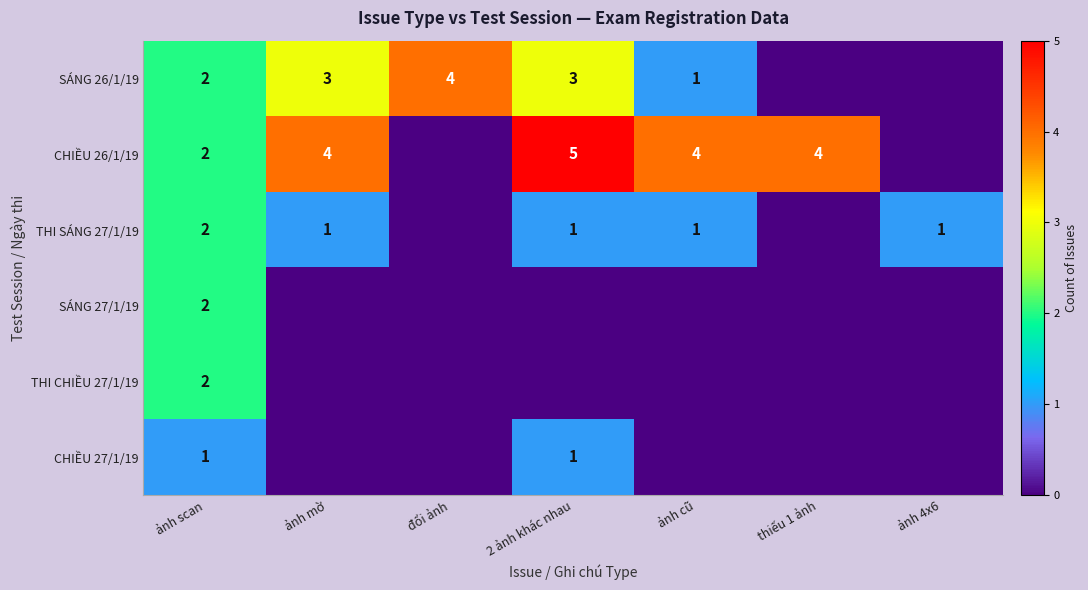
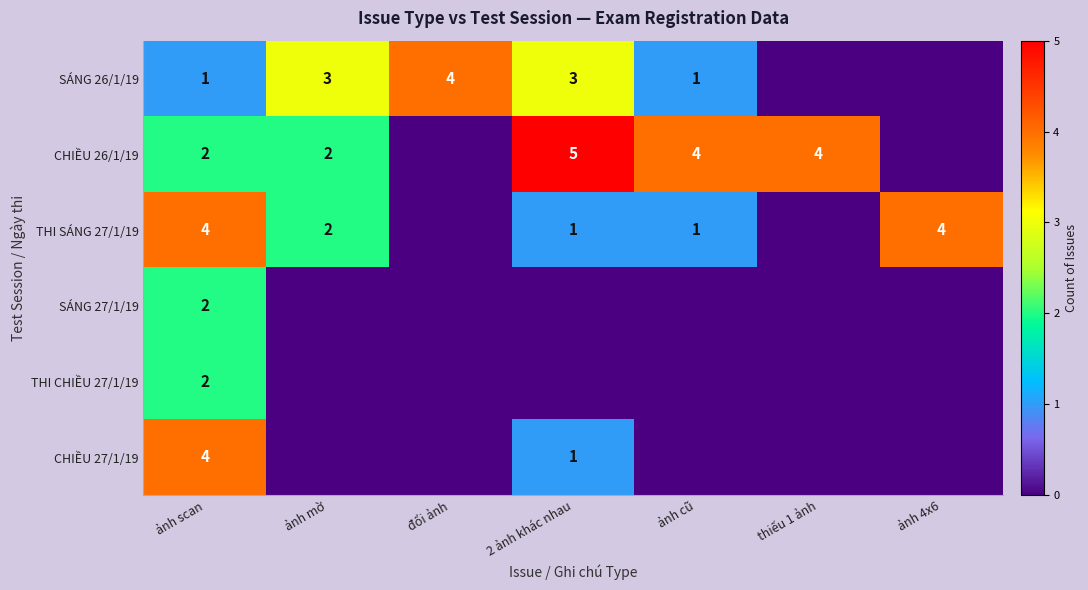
SÁNG 26/1/19, ảnh scan: 2 -> 1
CHIỀU 26/1/19, ảnh mờ: 4 -> 2
THI SÁNG 27/1/19, ảnh scan: 2 -> 4
THI SÁNG 27/1/19, ảnh mờ: 1 -> 2
THI SÁNG 27/1/19, ảnh 4x6: 1 -> 4
CHIỀU 27/1/19, ảnh scan: 1 -> 4
